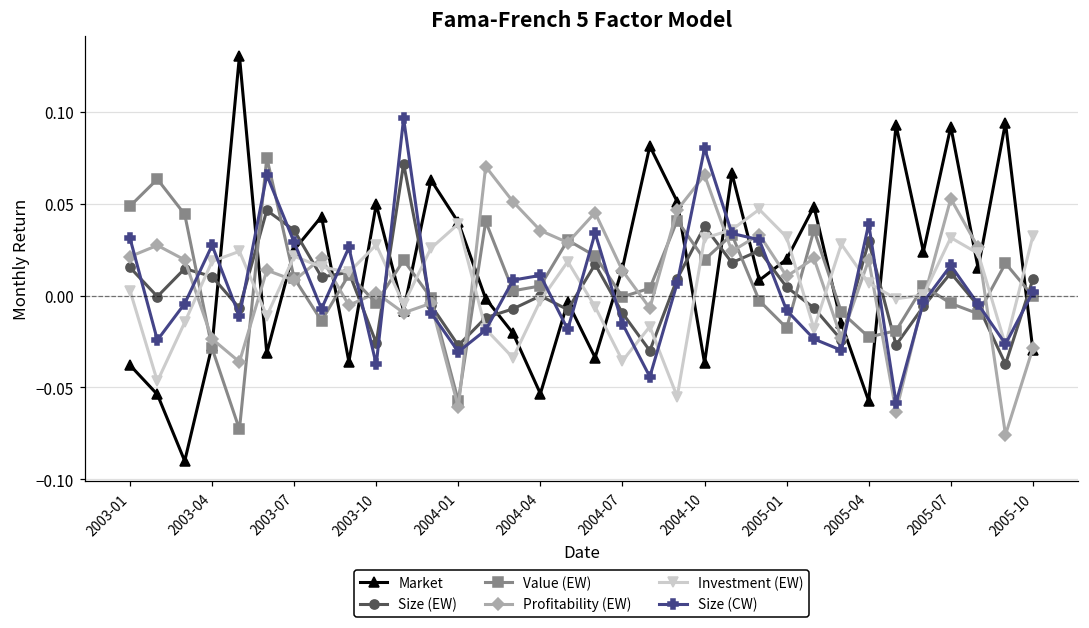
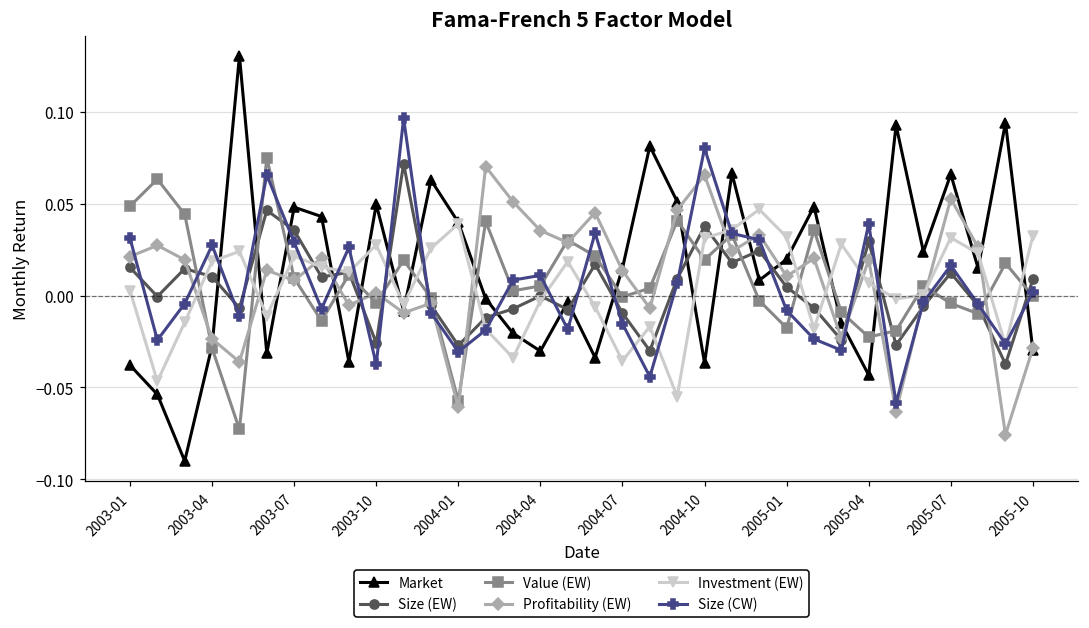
Market, 2003-07: 0.025 -> 0.048
Market, 2004-04: -0.053 -> -0.030
Market, 2005-04: -0.057 -> -0.043
Market, 2005-07: 0.092 -> 0.066
